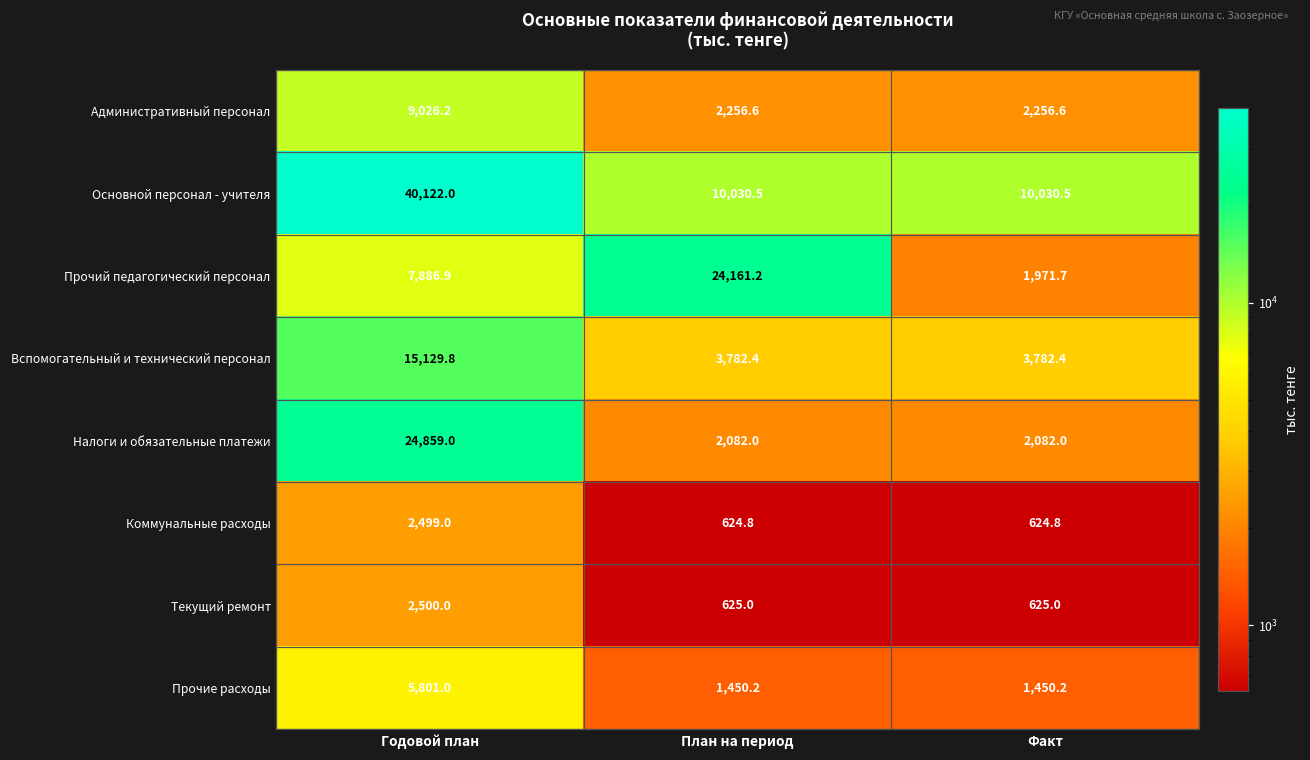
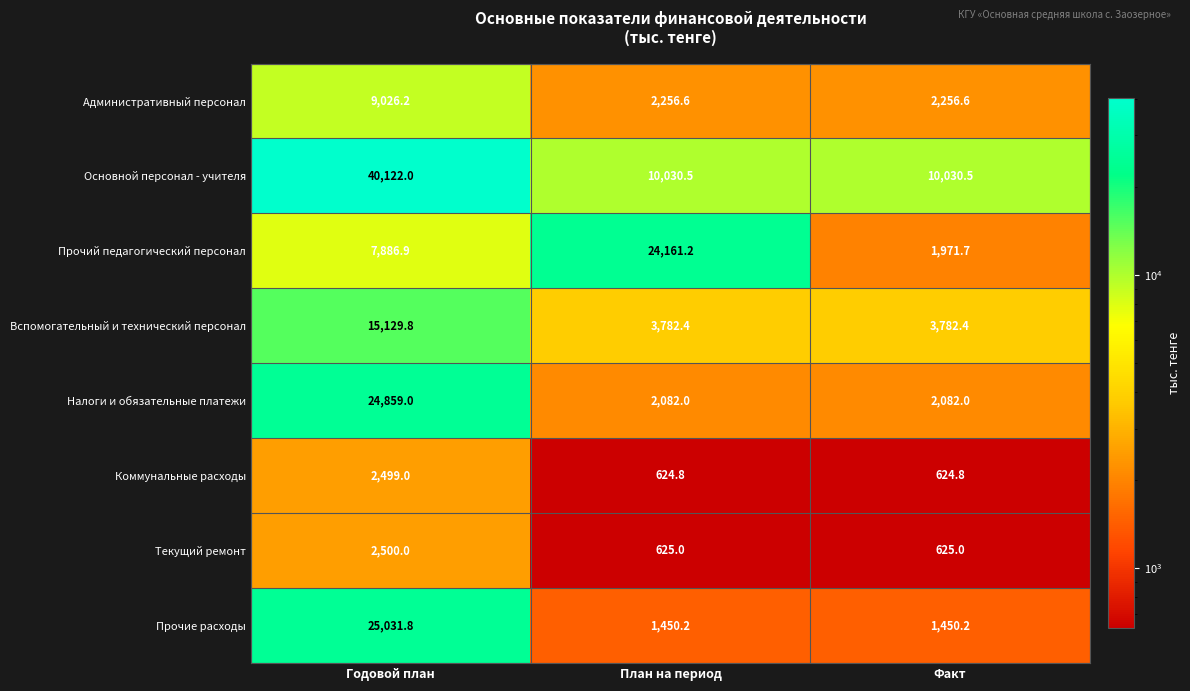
Прочие расходы, Годовой план: 5,801.0 -> 25,031.8
